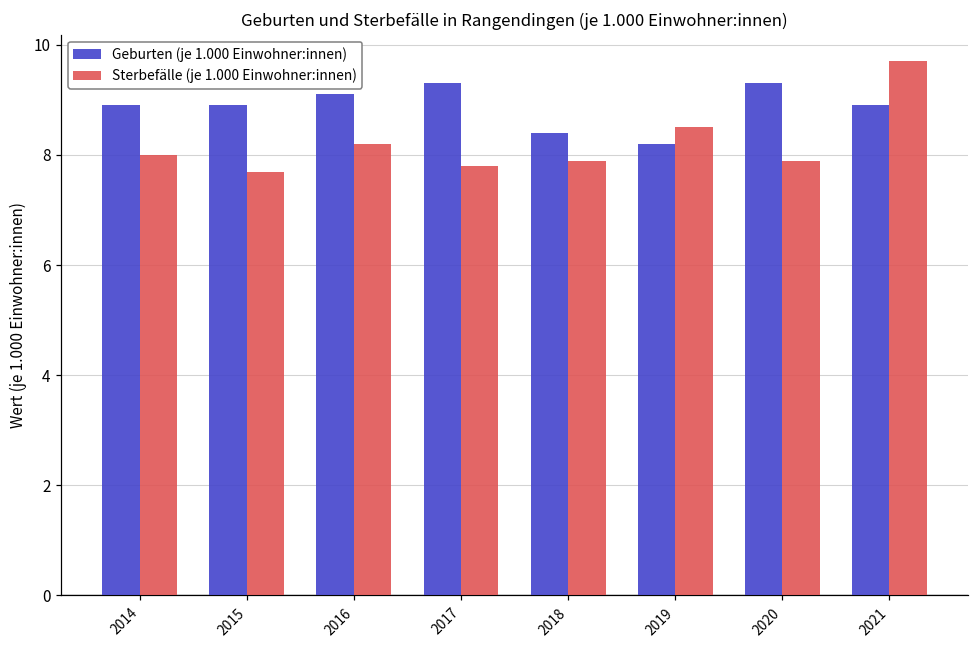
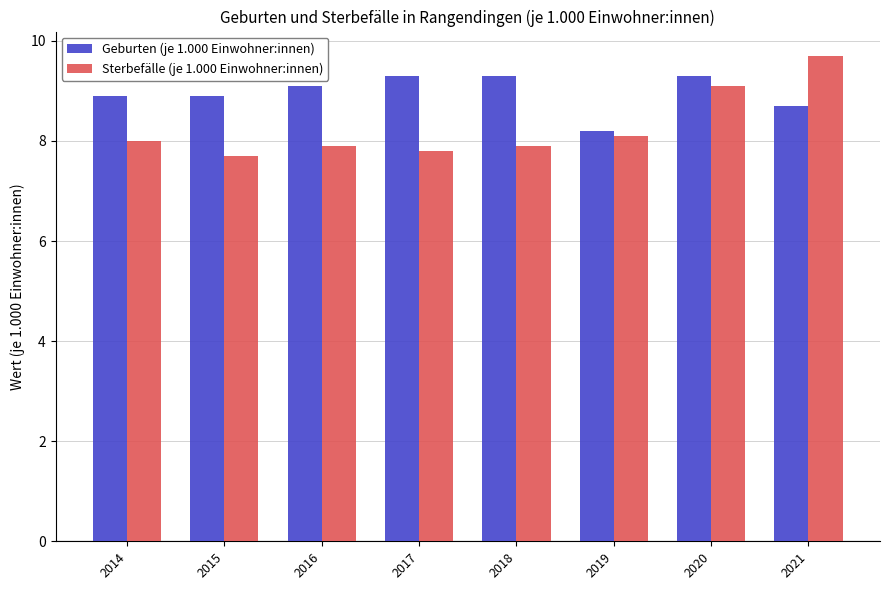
Sterbefälle (je 1.000 Einwohner:innen), 2016: 8.2 -> 7.9
Geburten (je 1.000 Einwohner:innen), 2018: 8.4 -> 9.3
Sterbefälle (je 1.000 Einwohner:innen), 2019: 8.5 -> 8.1
Sterbefälle (je 1.000 Einwohner:innen), 2020: 7.9 -> 9.1
Geburten (je 1.000 Einwohner:innen), 2021: 8.9 -> 8.7
